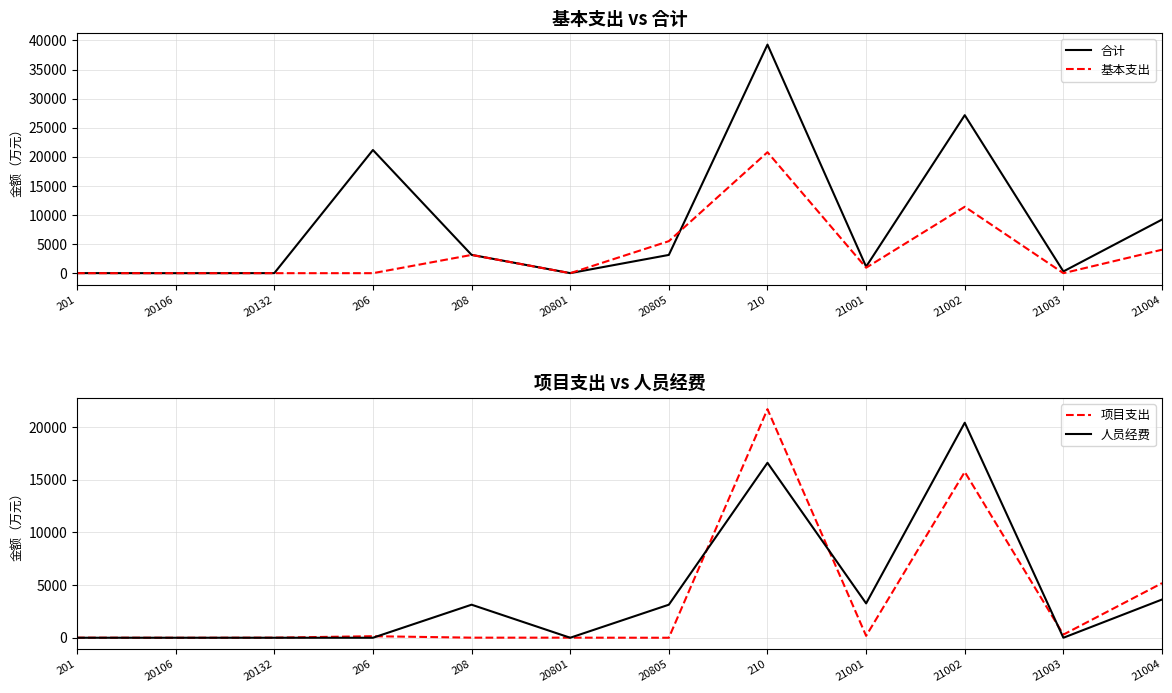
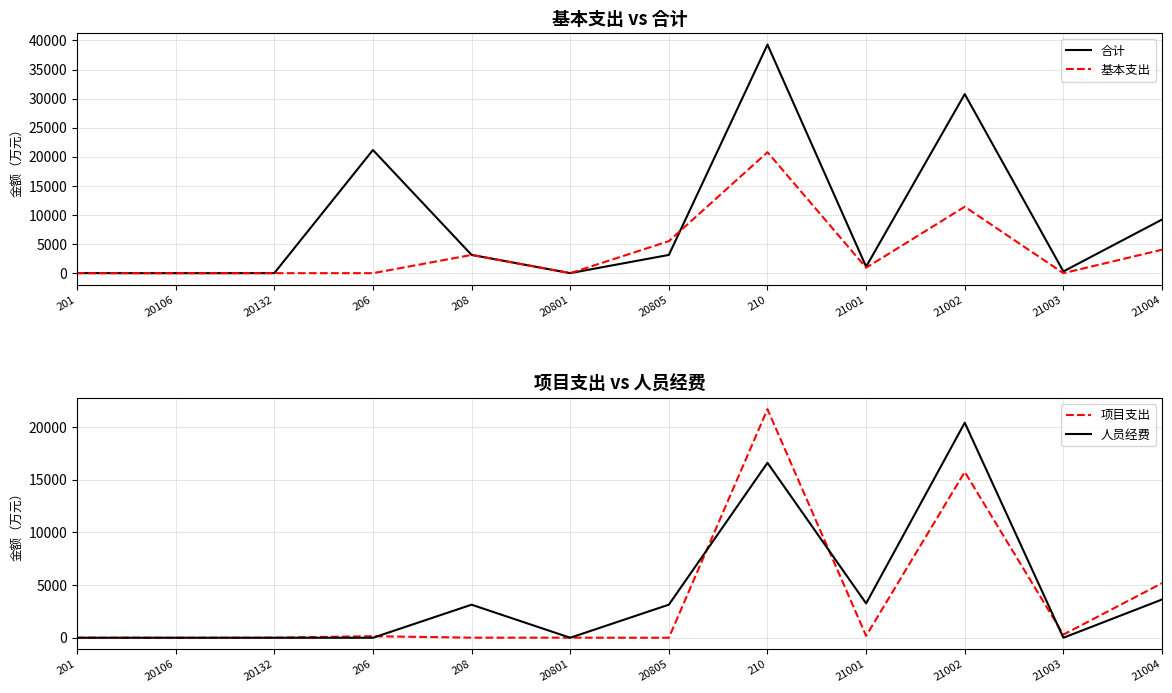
基本支出 vs 合计, 合计, 21002: 27000 -> 31000
